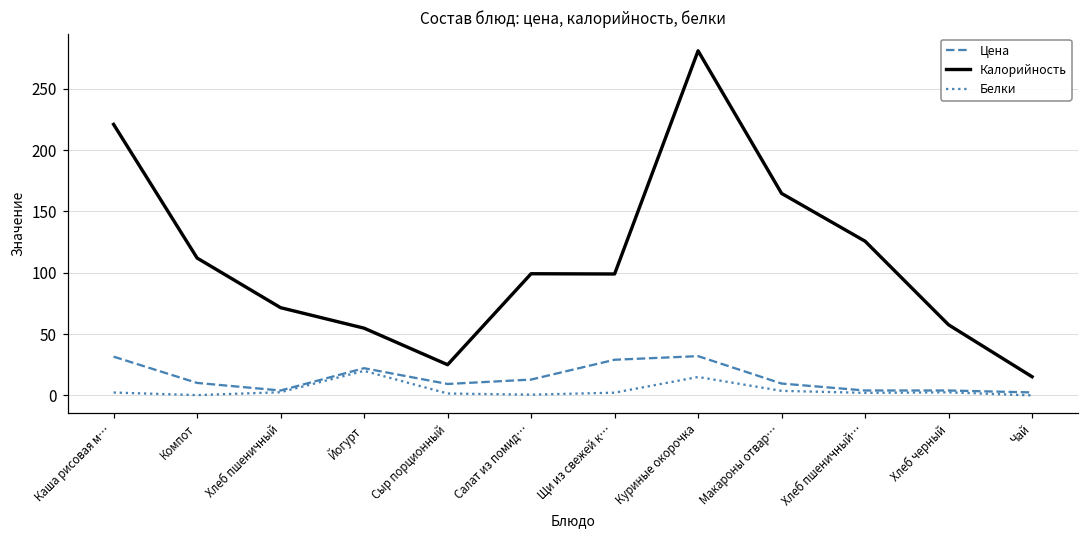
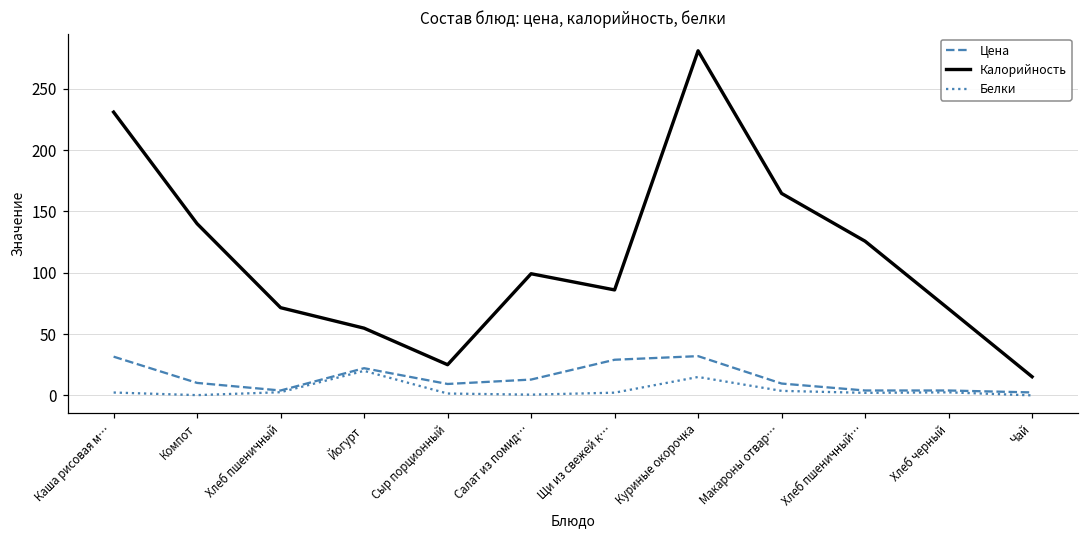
Калорийность, Каша рисовая м…: 221 -> 231
Калорийность, Компот: 112 -> 140
Калорийность, Щи из свежей к…: 99 -> 86
Калорийность, Хлеб черный: 58 -> 71
